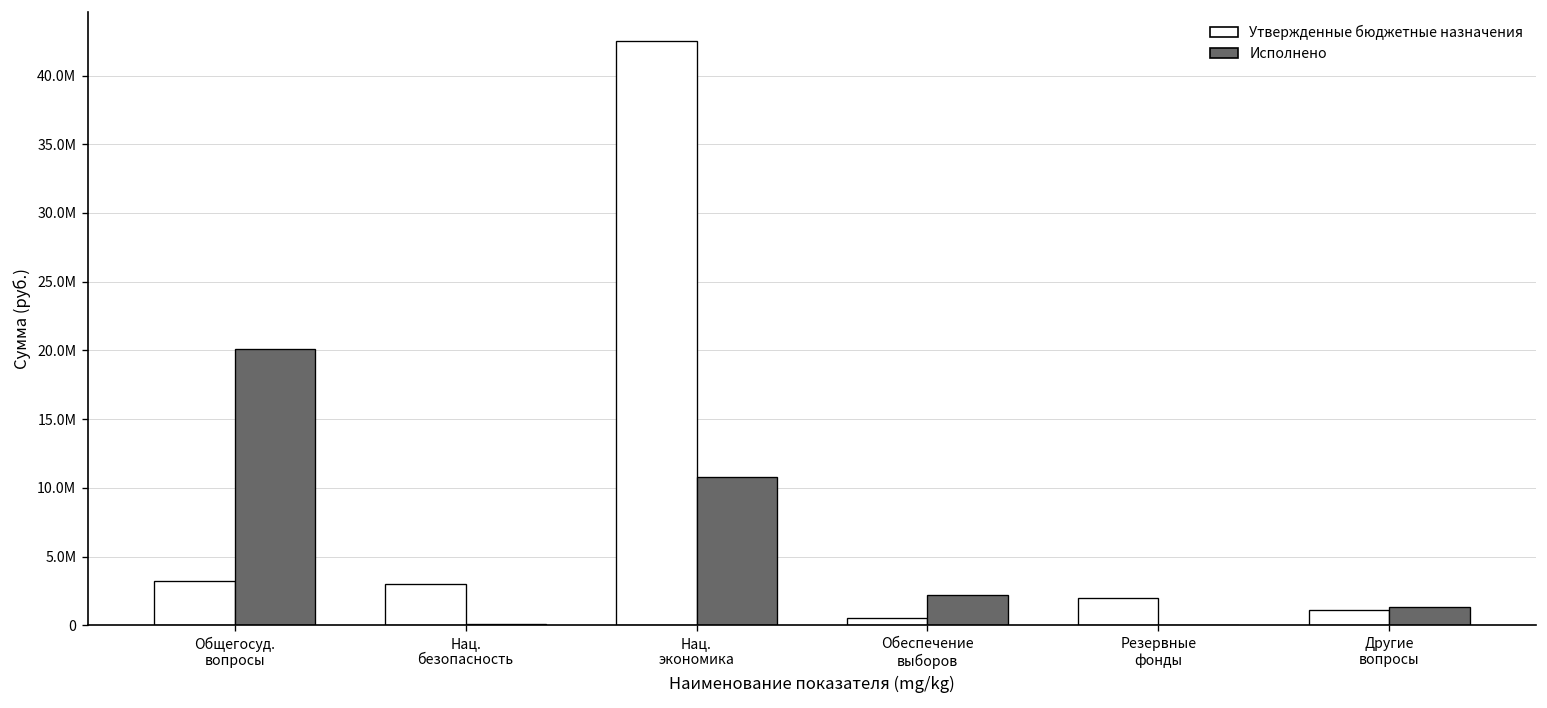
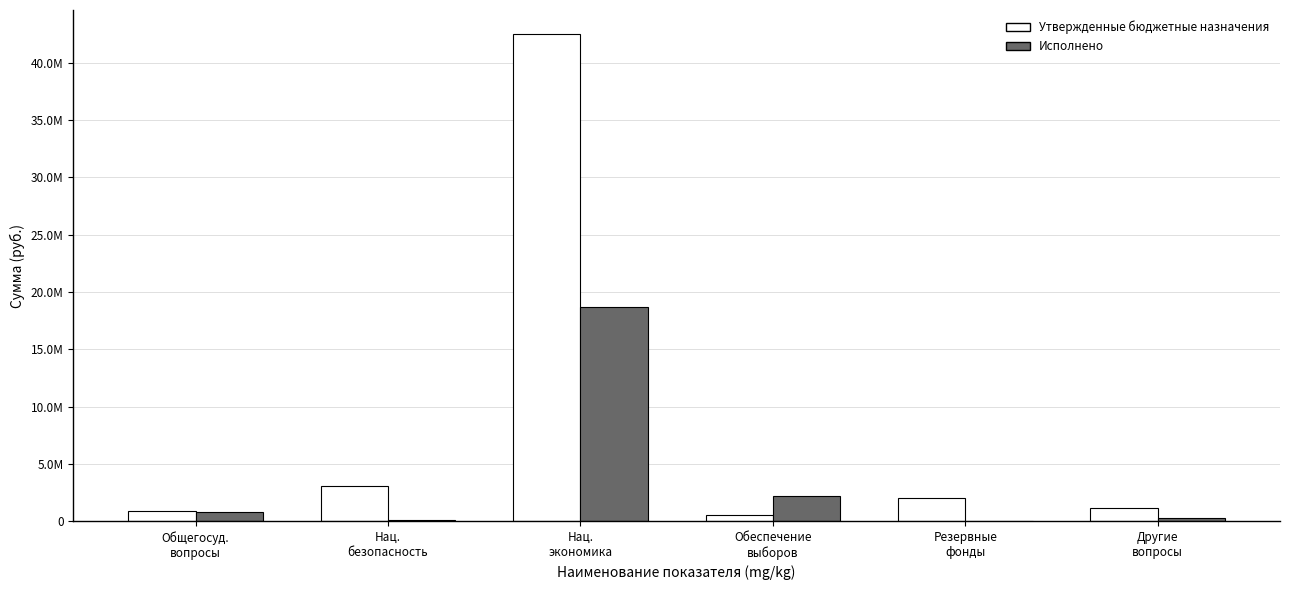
Утвержденные бюджетные назначения, Общегосуд. вопросы: 3200000 -> 800000
Исполнено, Общегосуд. вопросы: 20100000 -> 800000
Исполнено, Нац. экономика: 10800000 -> 18700000
Исполнено, Другие вопросы: 1400000 -> 300000
